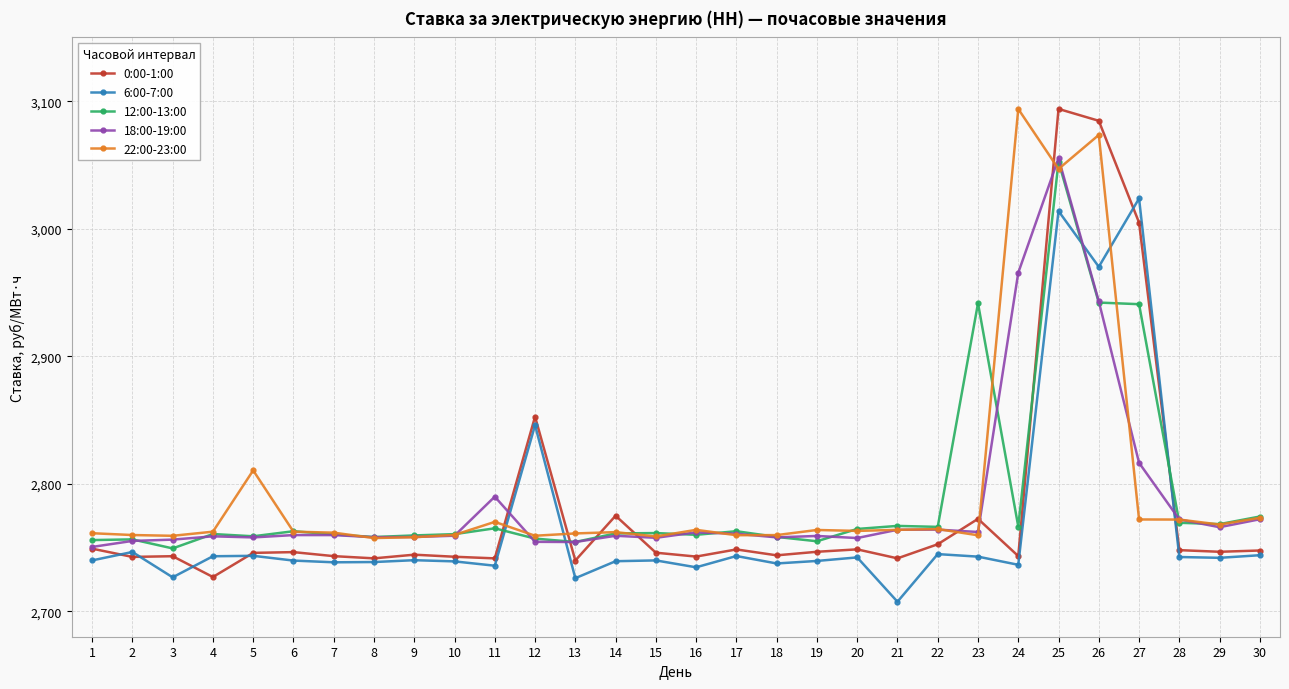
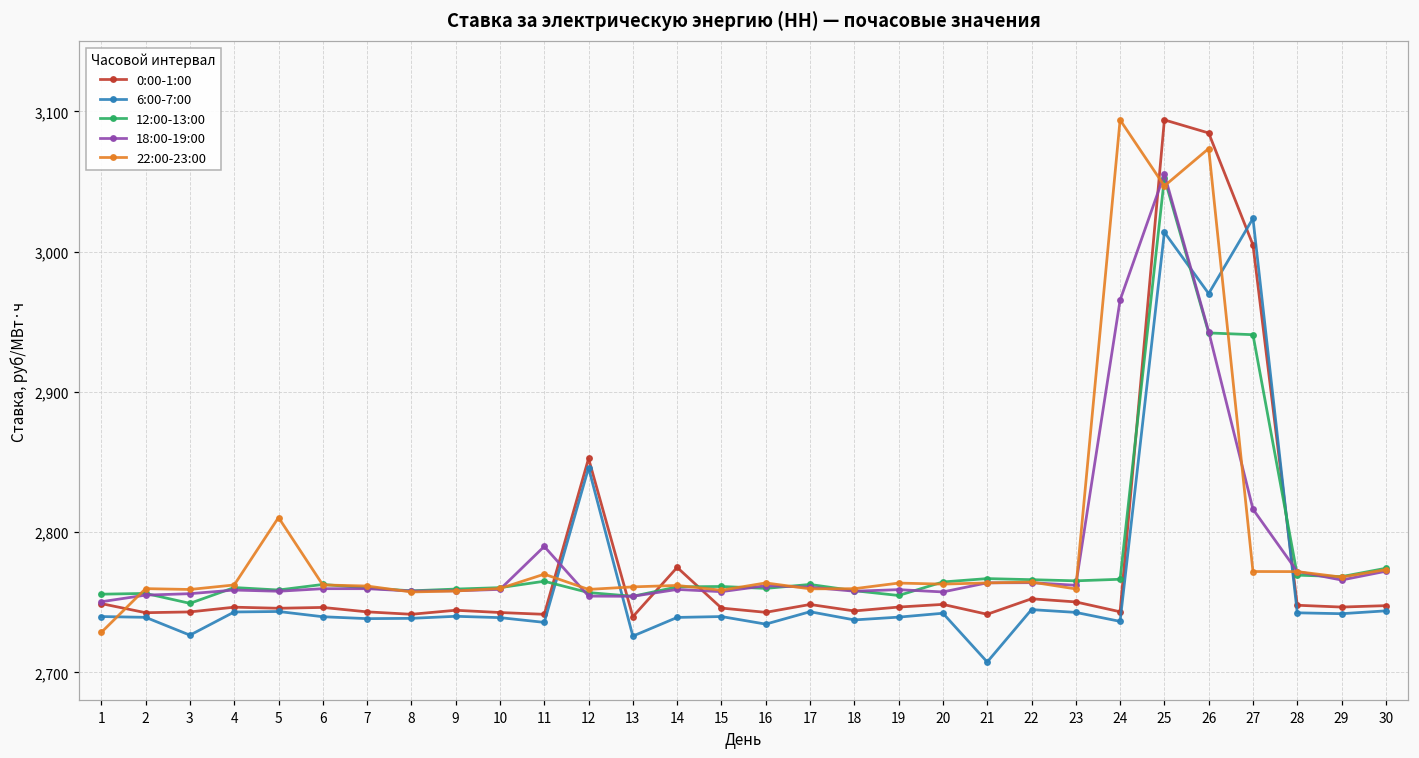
22:00-23:00, 1: 2,761 -> 2,729
6:00-7:00, 2: 2,746 -> 2,739
0:00-1:00, 4: 2,727 -> 2,747
0:00-1:00, 23: 2,772 -> 2,750
12:00-13:00, 23: 2,941 -> 2,765
